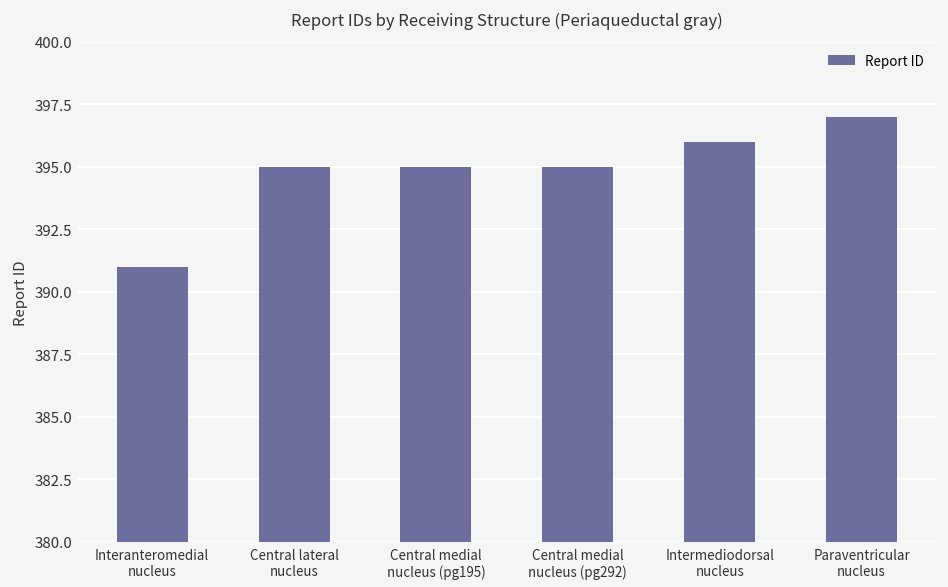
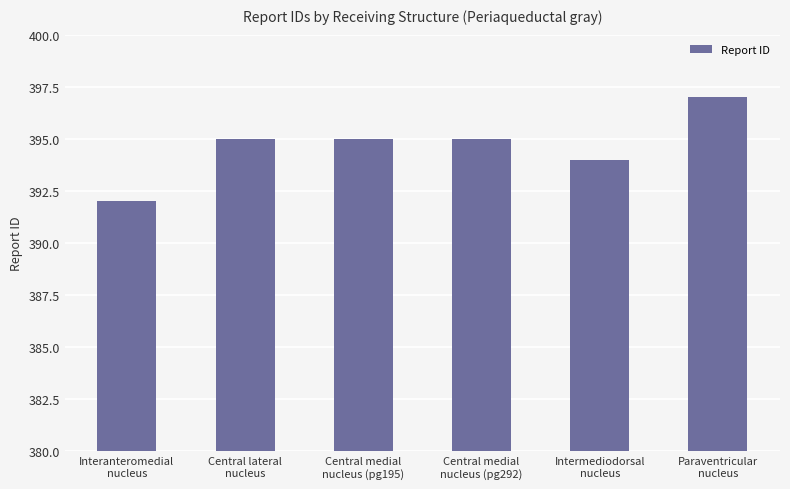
Interanteromedial nucleus: 391 -> 392
Intermediodorsal nucleus: 396 -> 394
